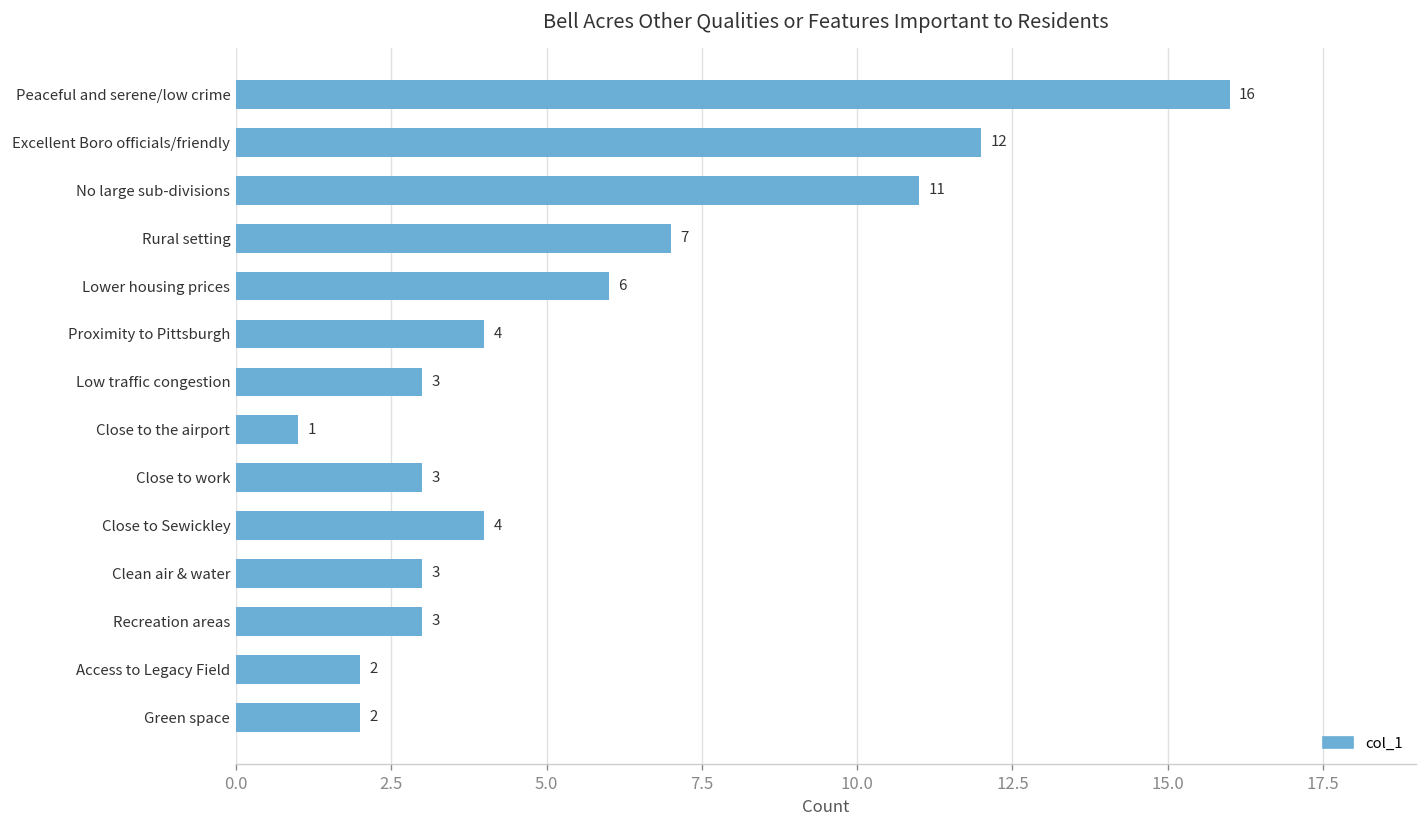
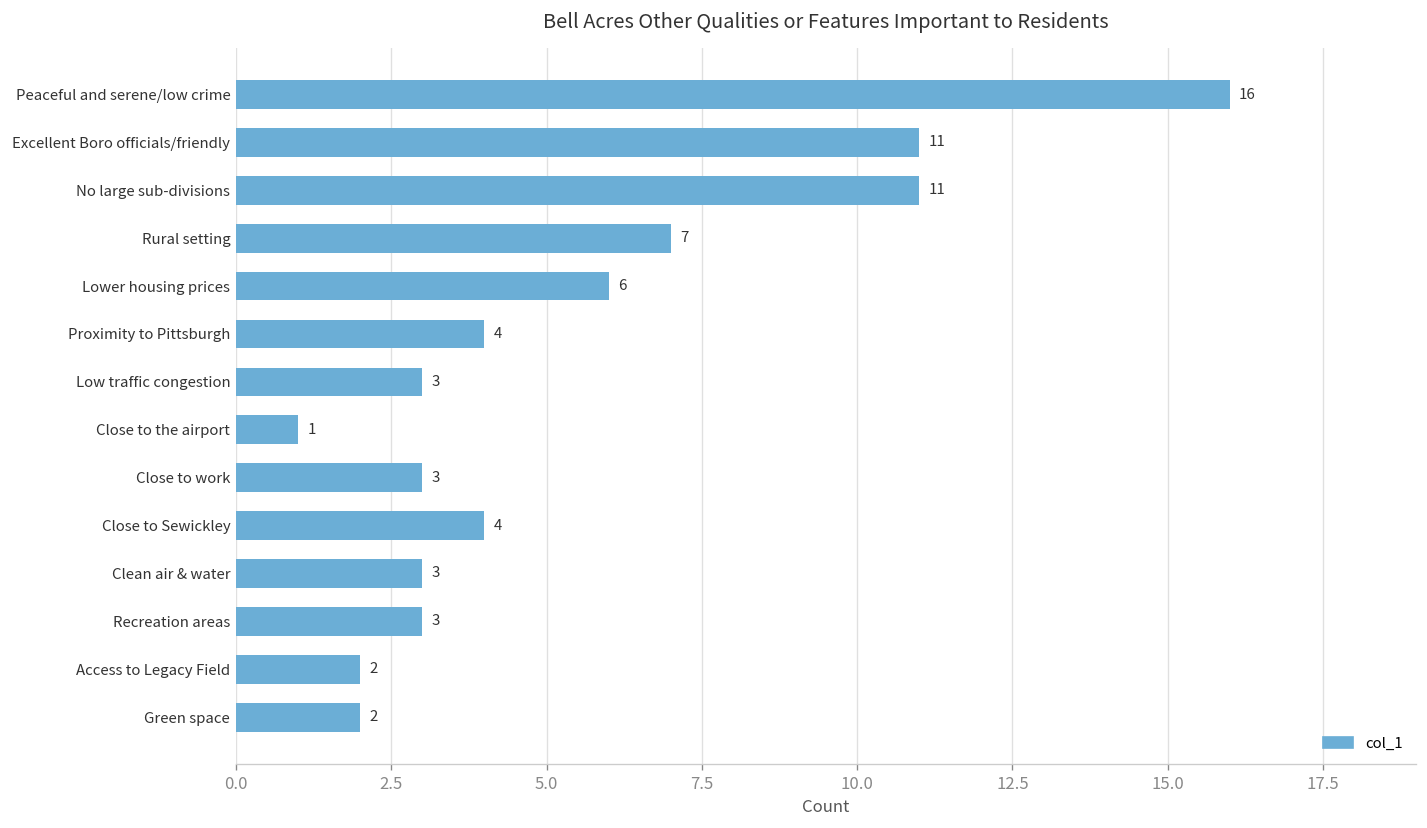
Excellent Boro officials/friendly: 12 -> 11
